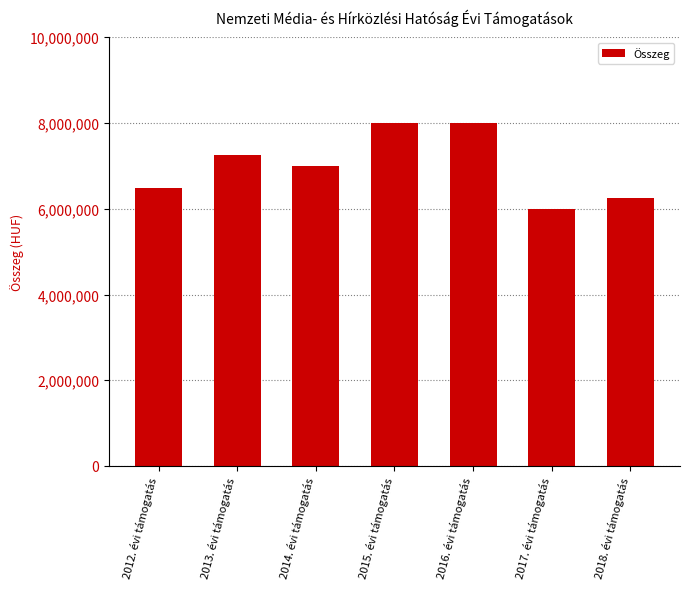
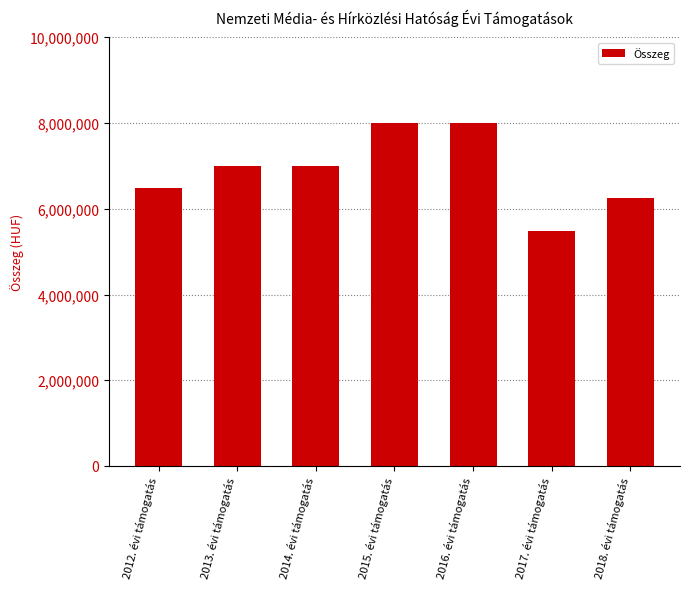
2013. évi támogatás: 7,300,000 -> 7,000,000
2017. évi támogatás: 6,000,000 -> 5,500,000
